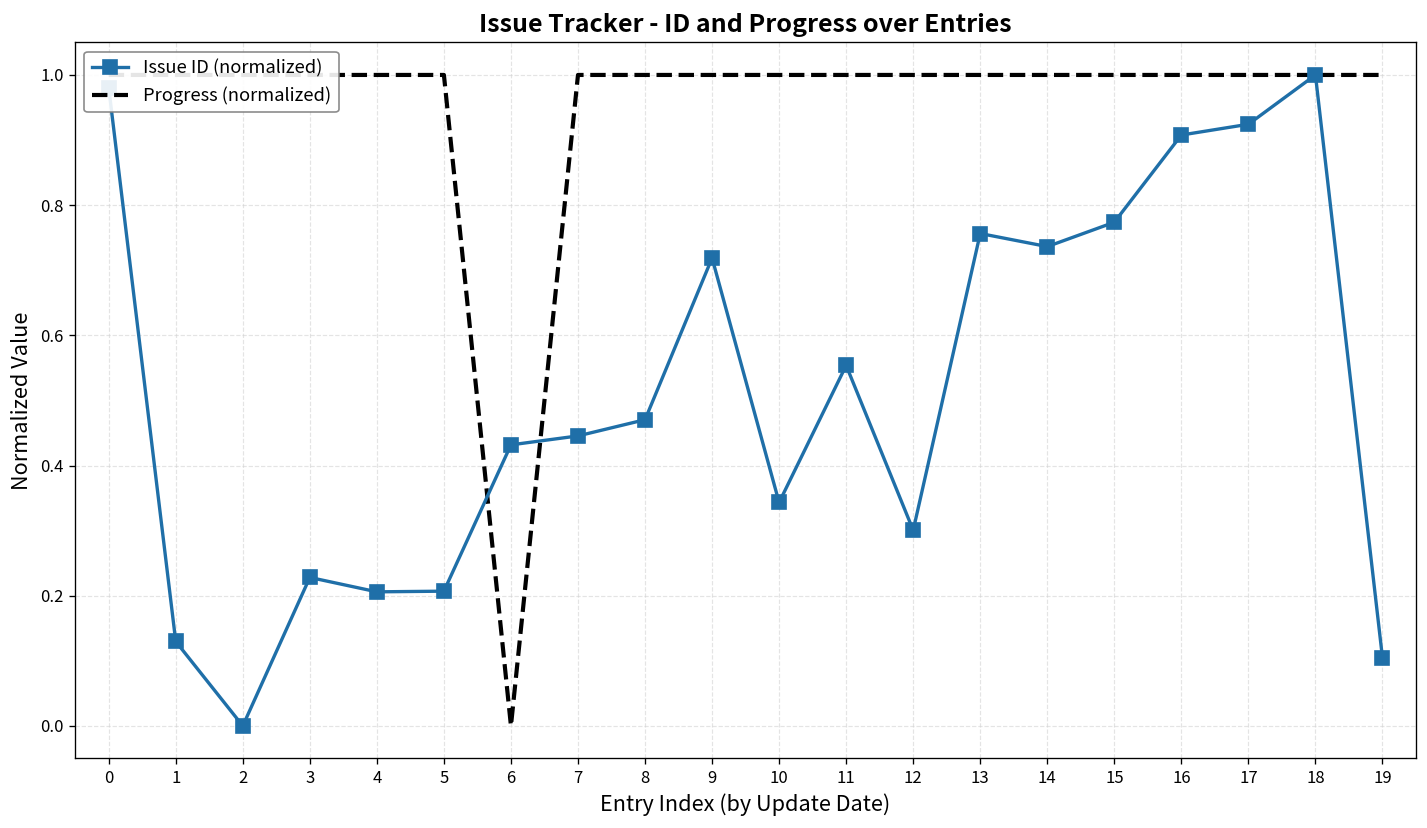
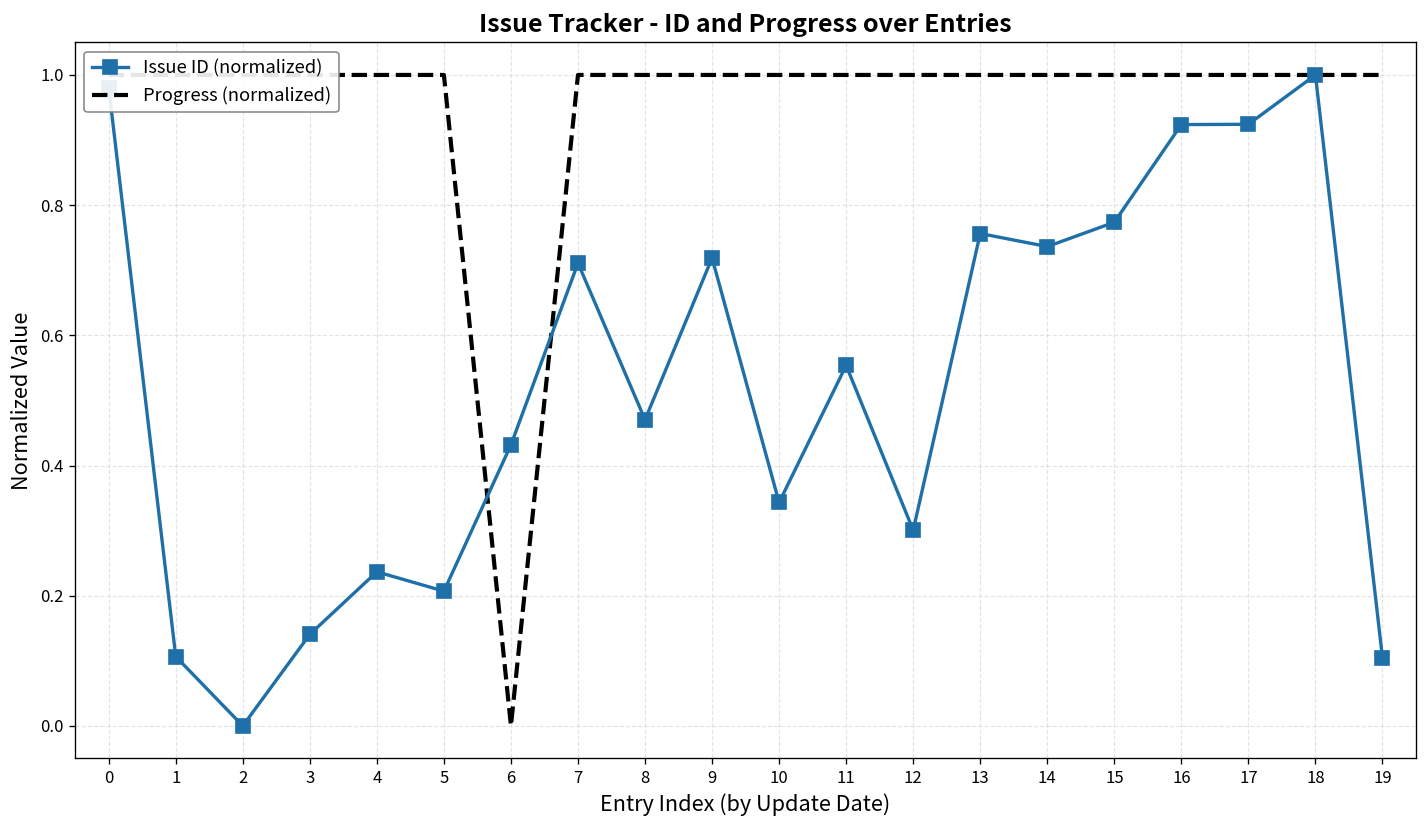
Issue ID (normalized), 1: 0.13 -> 0.11
Issue ID (normalized), 3: 0.23 -> 0.14
Issue ID (normalized), 4: 0.21 -> 0.24
Issue ID (normalized), 7: 0.45 -> 0.71
Issue ID (normalized), 16: 0.91 -> 0.92
